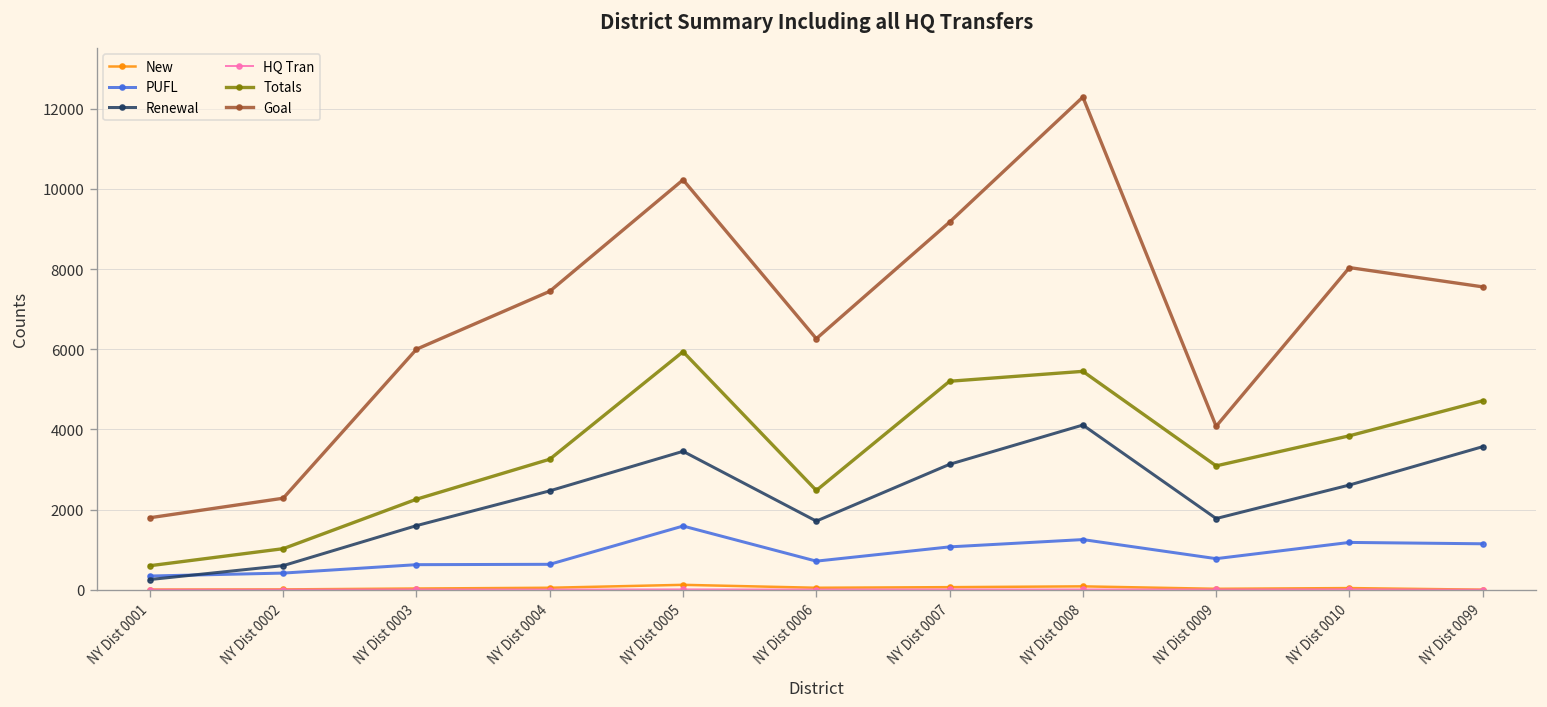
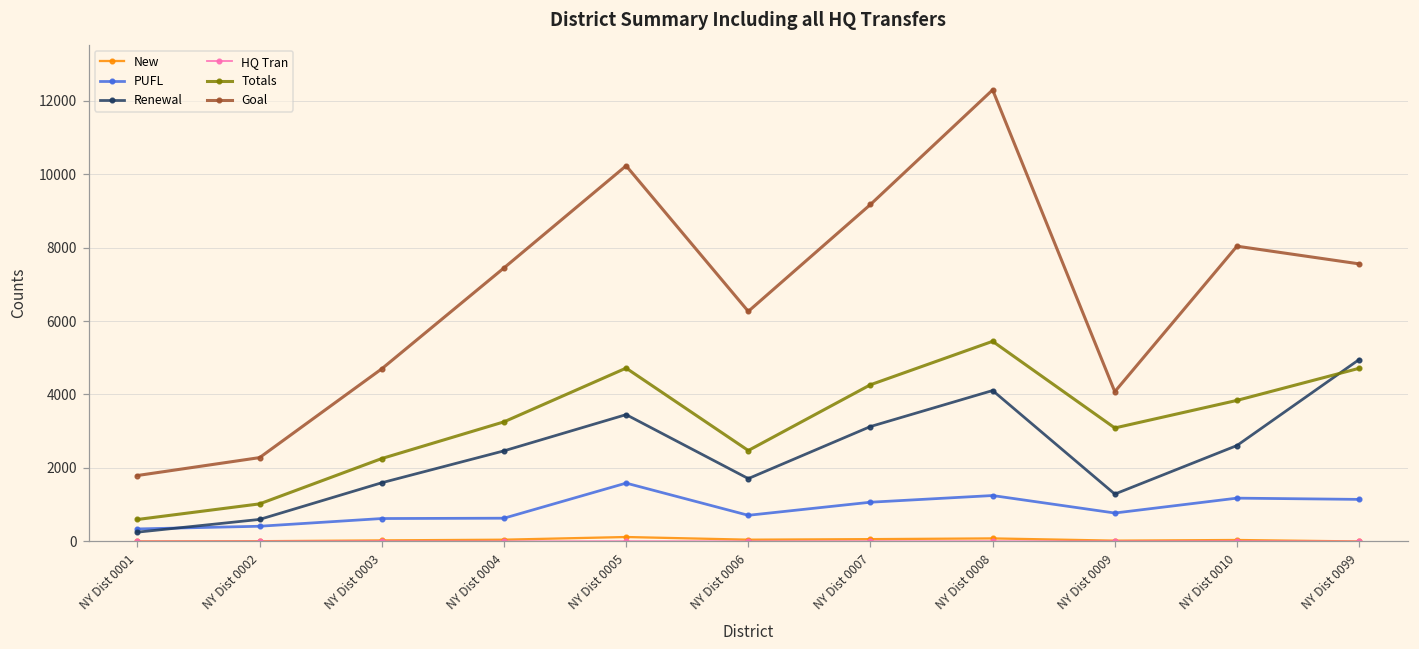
Goal, NY Dist 0003: 6000 -> 4700
Totals, NY Dist 0005: 5900 -> 4700
Totals, NY Dist 0007: 5200 -> 4300
Renewal, NY Dist 0009: 1800 -> 1300
Renewal, NY Dist 0099: 3600 -> 5000
